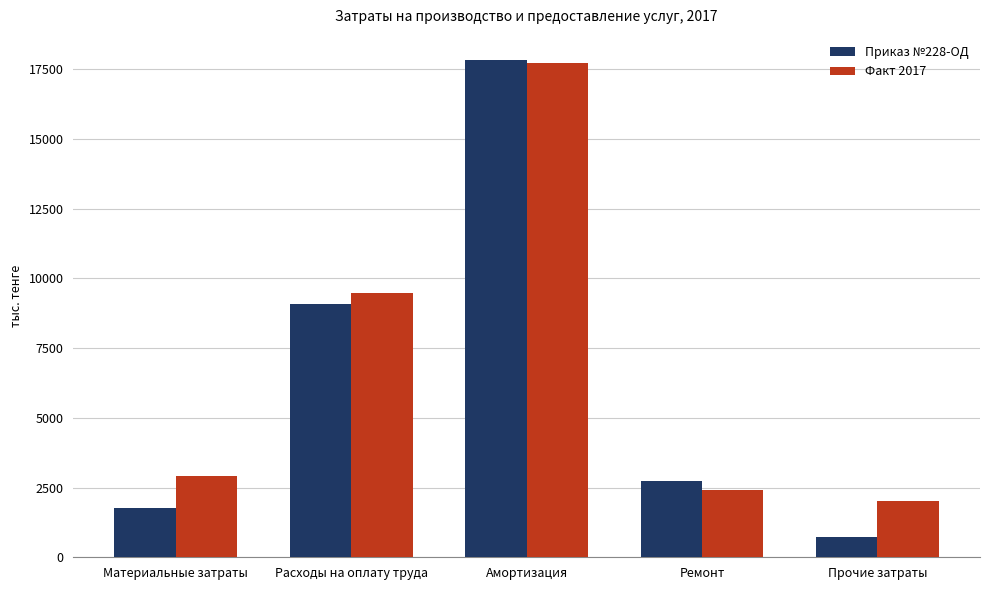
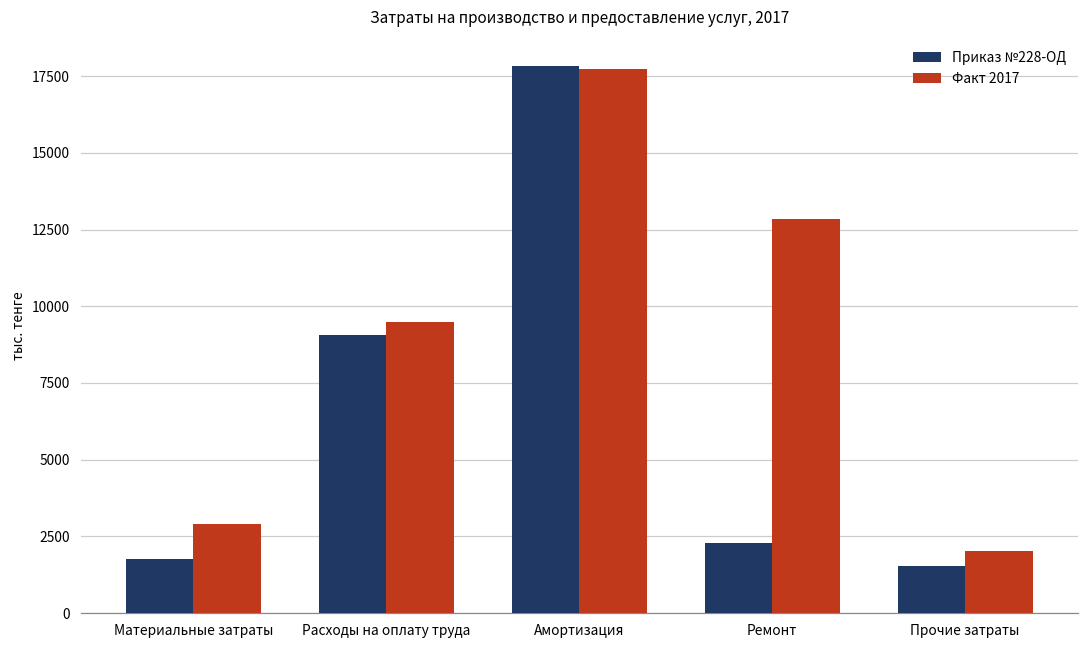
Приказ №228-ОД, Ремонт: 2700 -> 2300
Факт 2017, Ремонт: 2400 -> 12800
Приказ №228-ОД, Прочие затраты: 700 -> 1500
